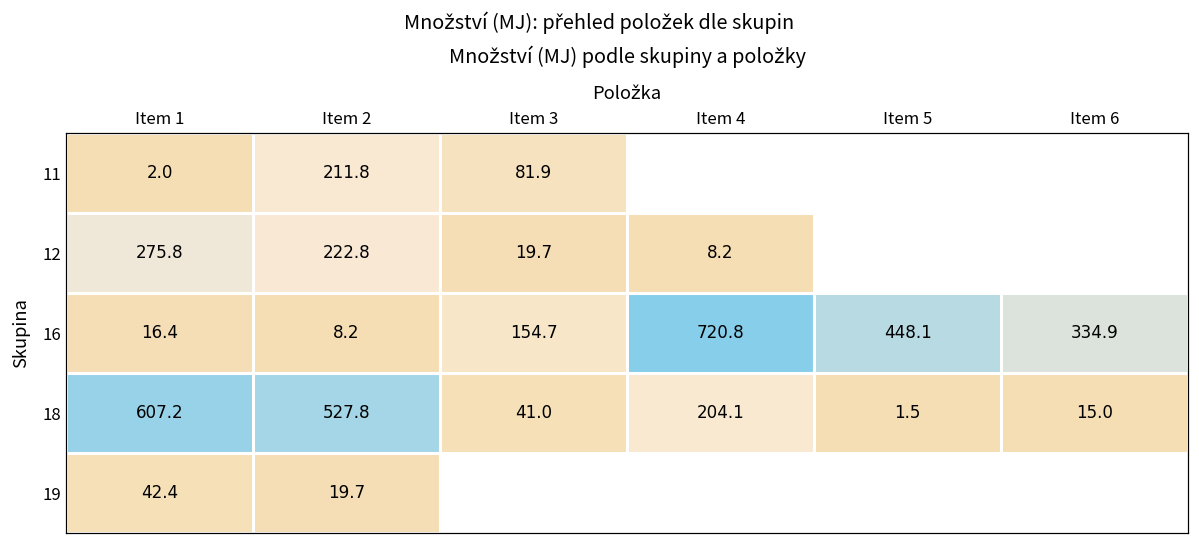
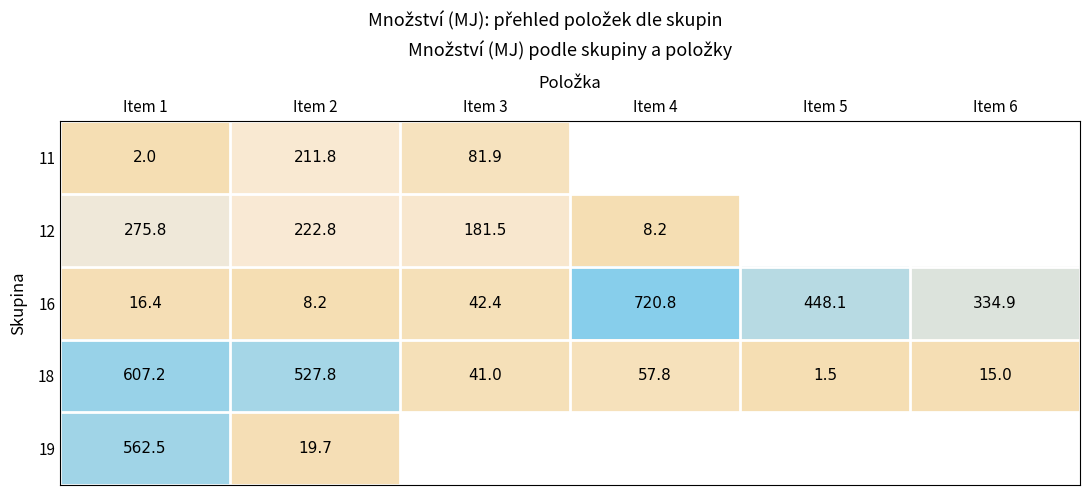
12, Item 3: 19.7 -> 181.5
16, Item 3: 154.7 -> 42.4
18, Item 4: 204.1 -> 57.8
19, Item 1: 42.4 -> 562.5
